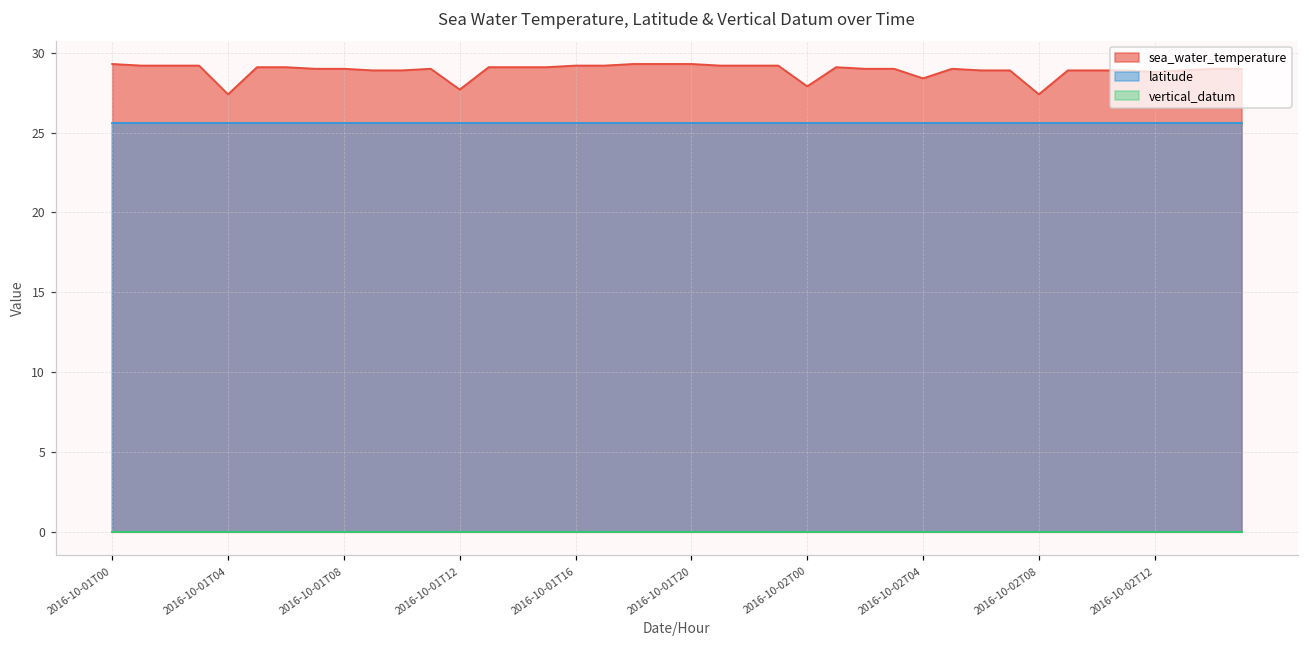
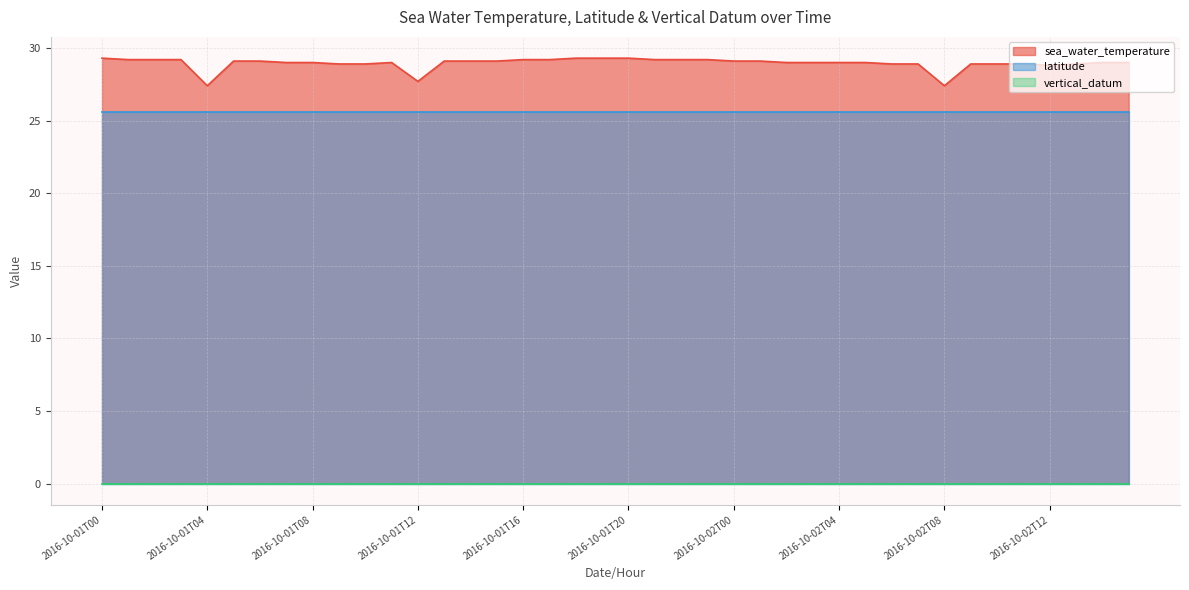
sea_water_temperature, 2016-10-02T00: 27.9 -> 29.1
sea_water_temperature, 2016-10-02T04: 28.4 -> 29.0
